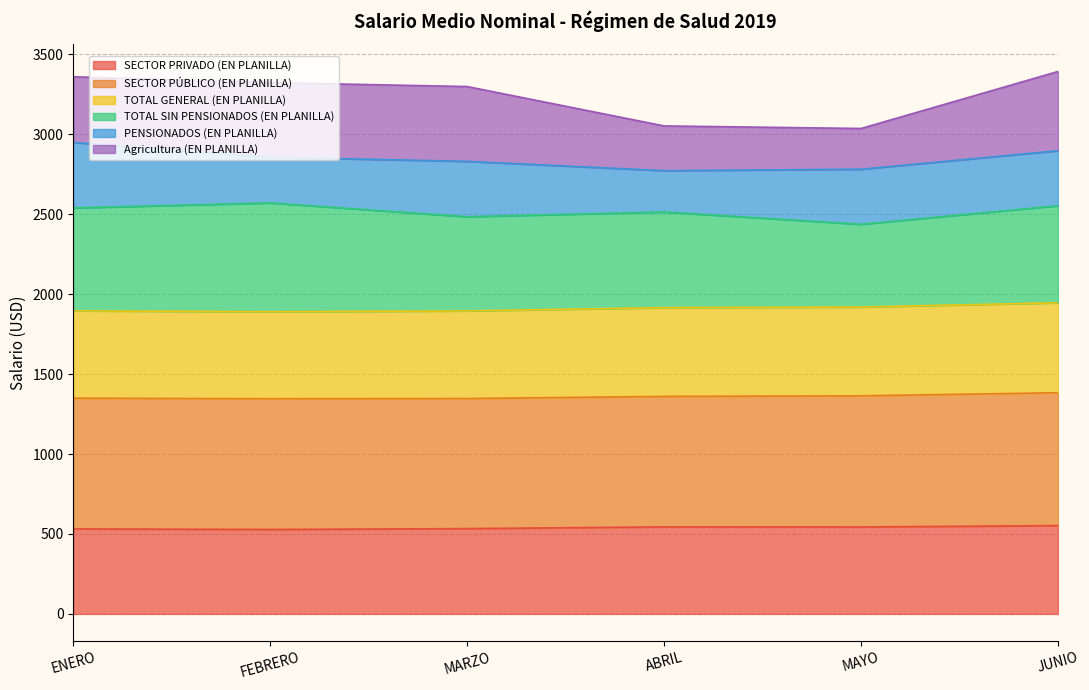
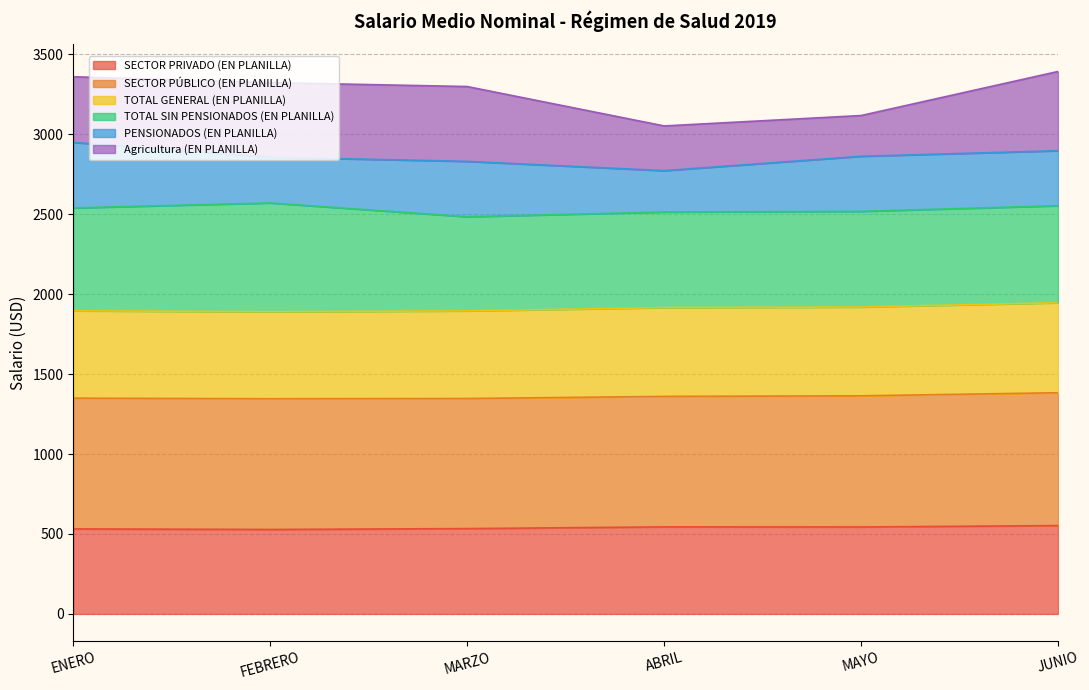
TOTAL SIN PENSIONADOS (EN PLANILLA), MAYO: 520 -> 600
